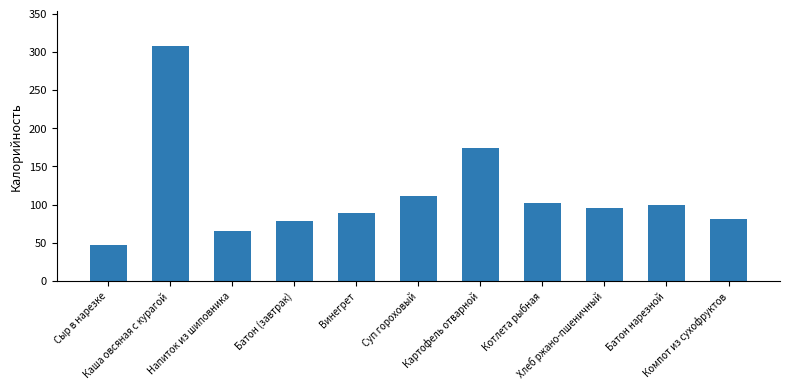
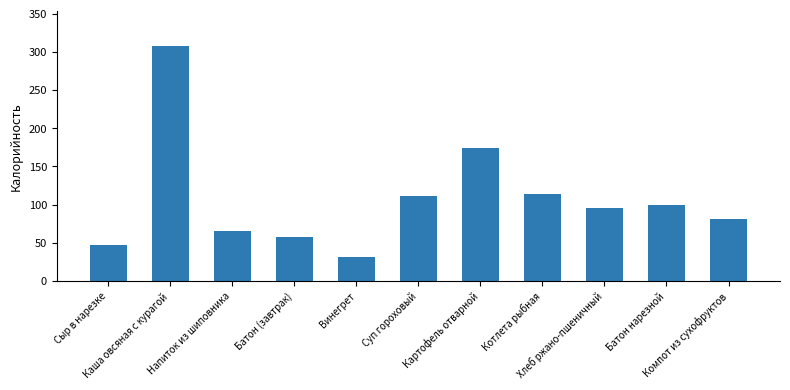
Батон (завтрак): 80 -> 60
Винегрет: 90 -> 30
Котлета рыбная: 100 -> 110
